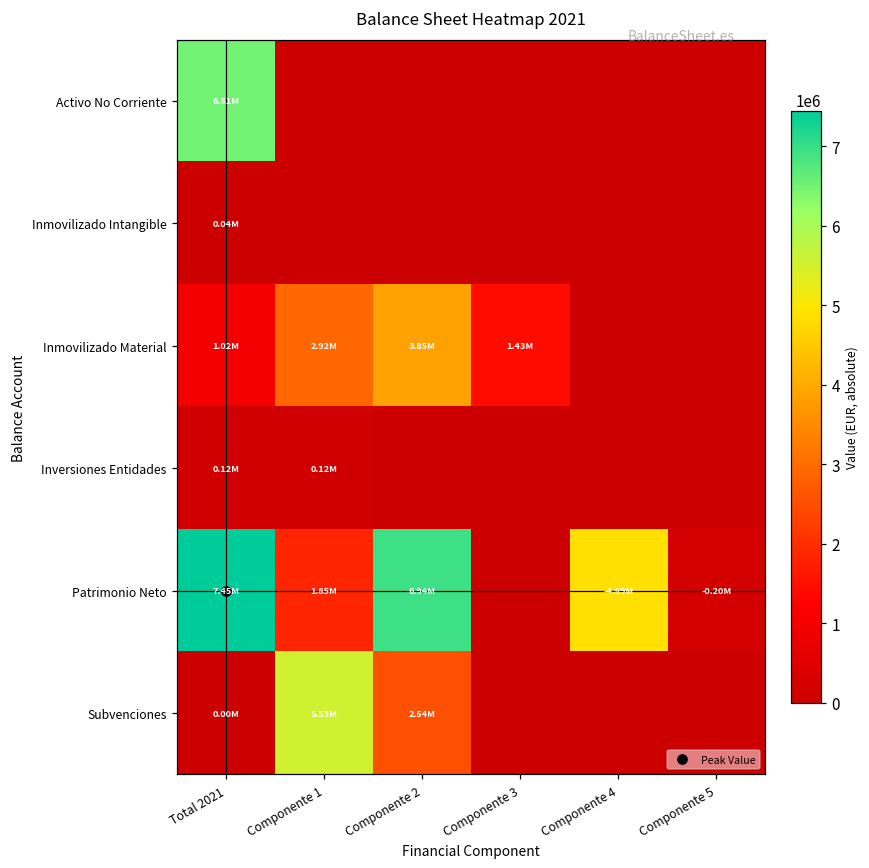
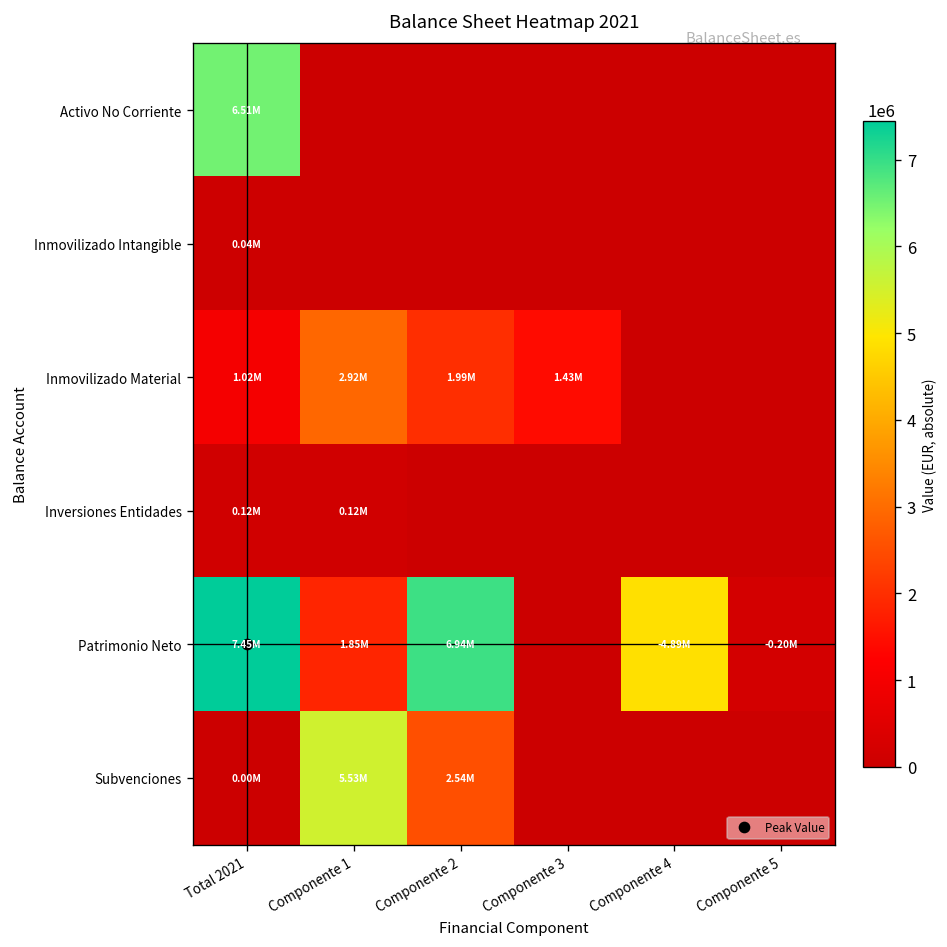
Inmovilizado Material, Componente 2: 3.85M -> 1.99M
